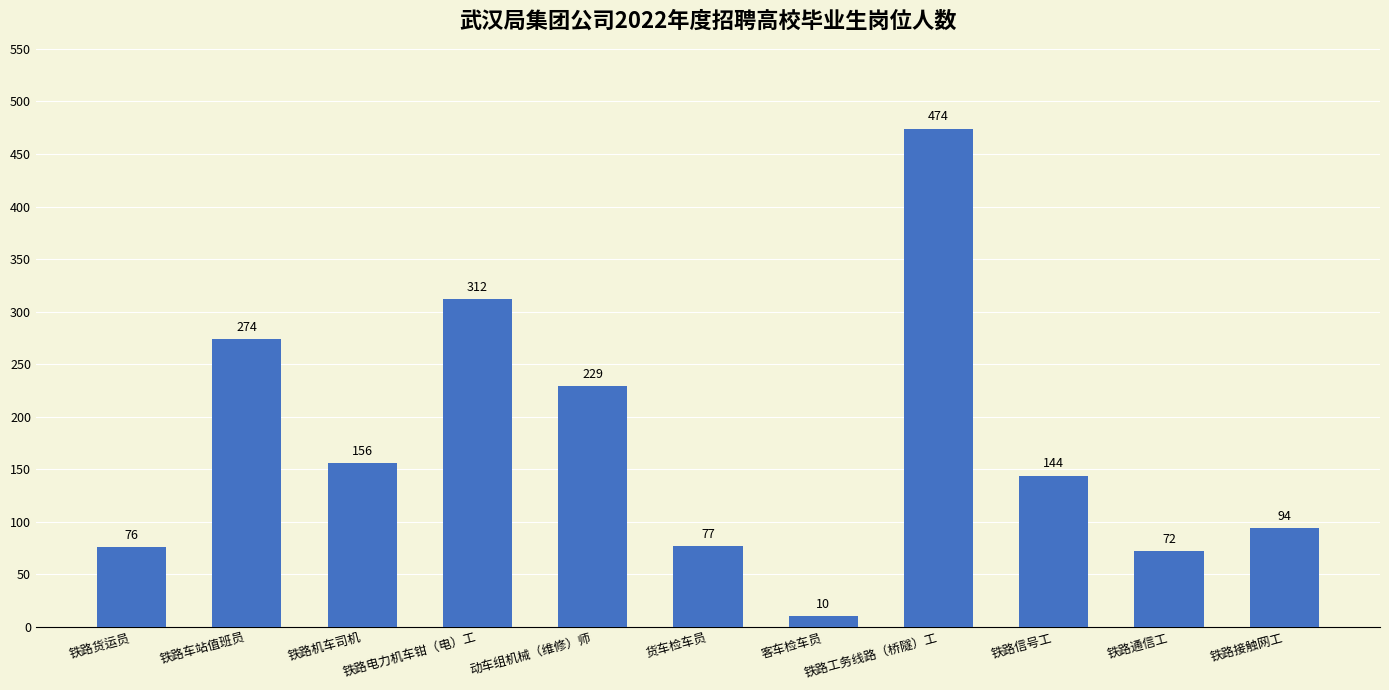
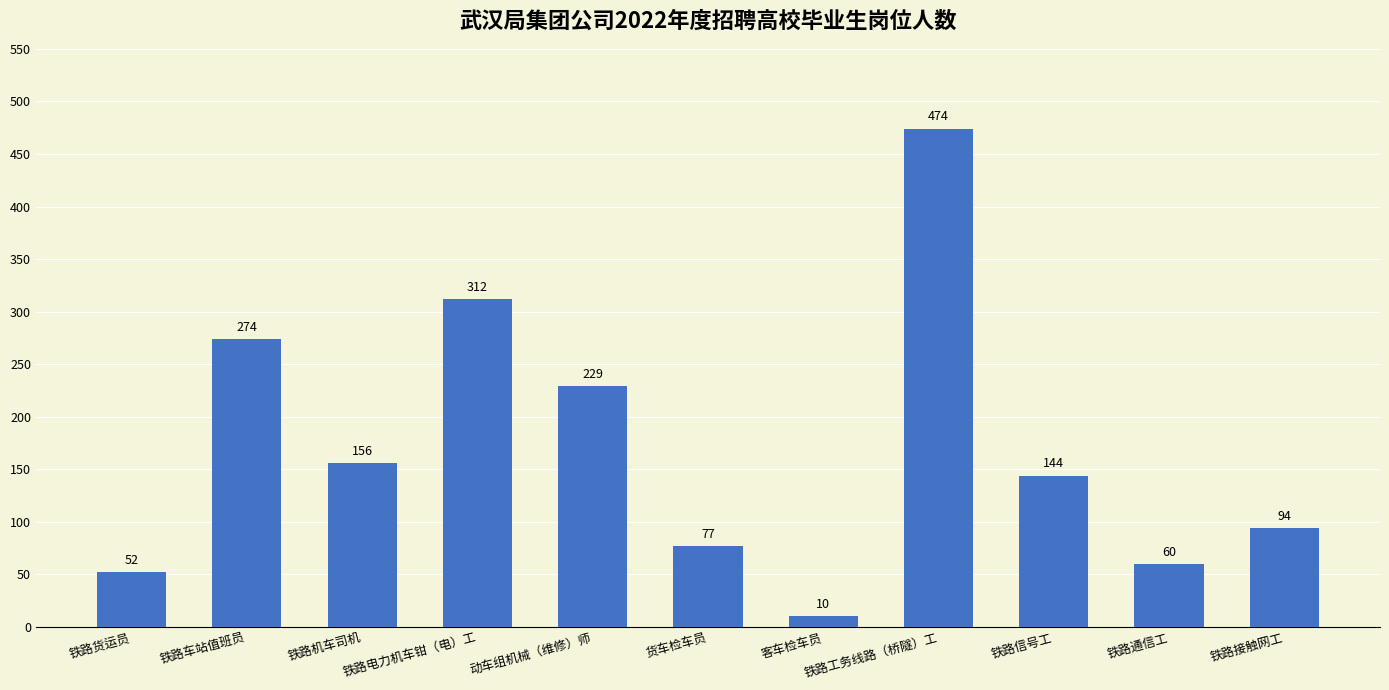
铁路货运员: 76 -> 52
铁路通信工: 72 -> 60
